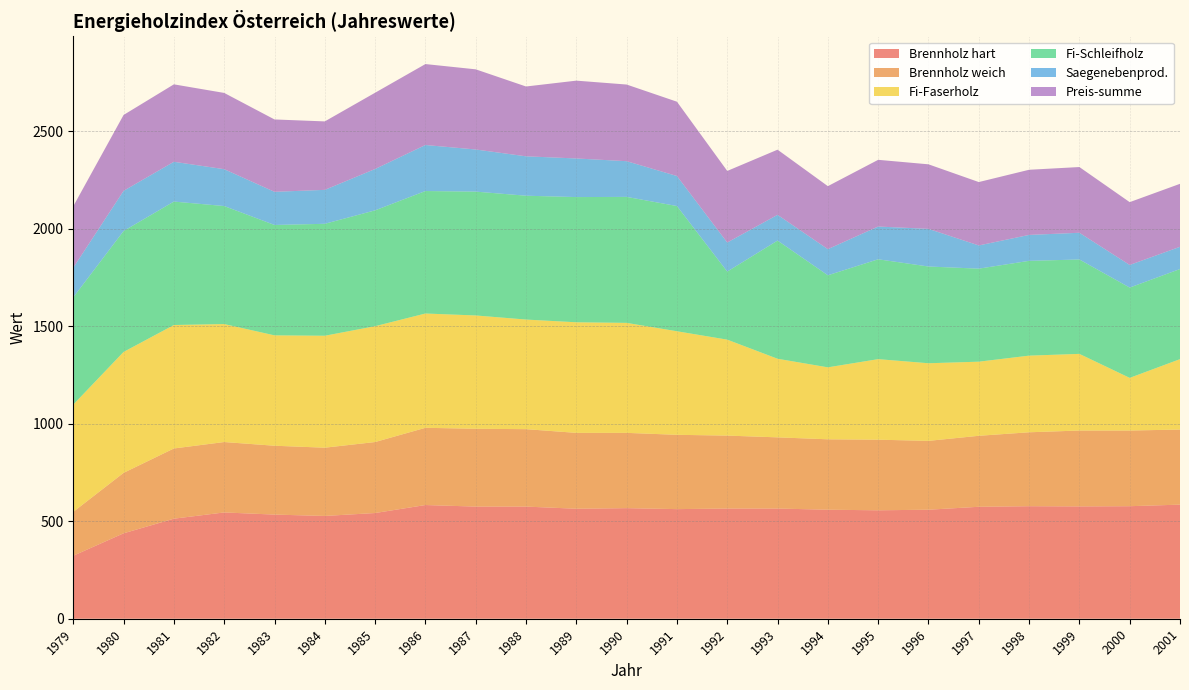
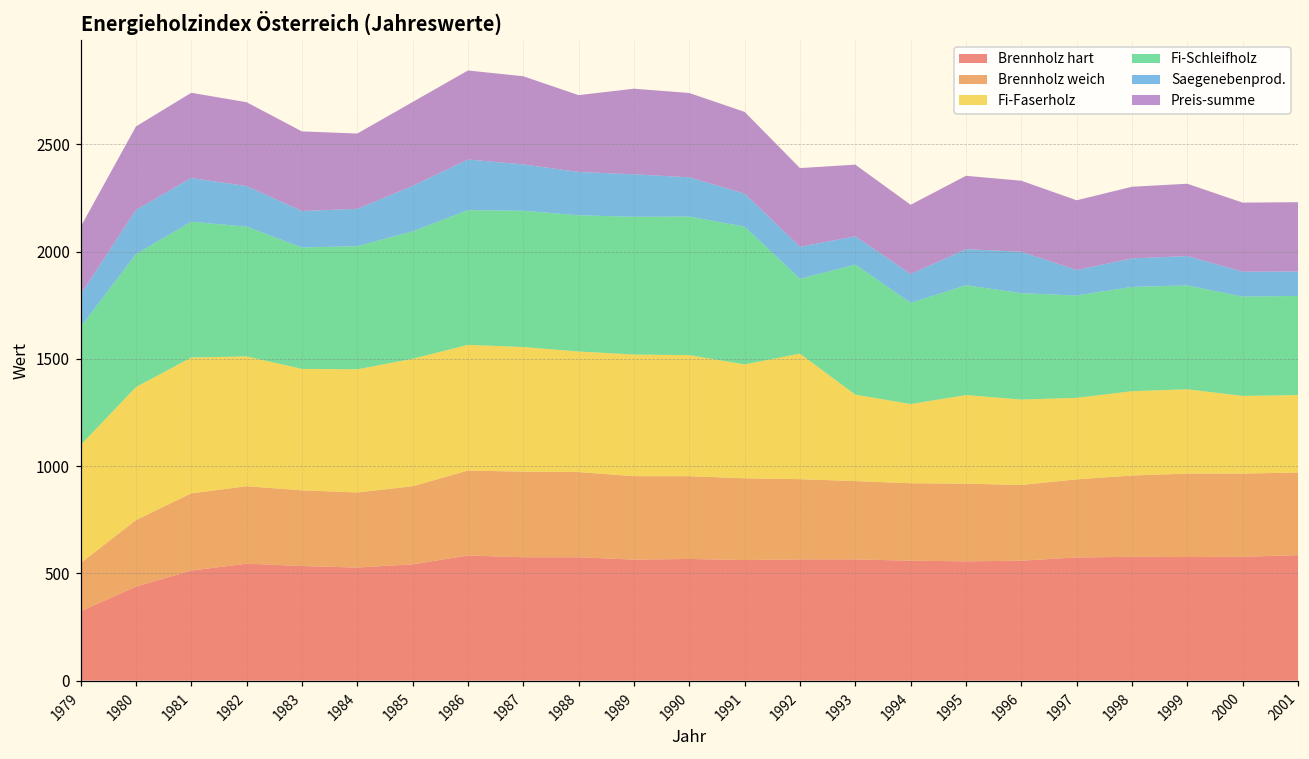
Fi-Faserholz, 1992: 490 -> 590
Fi-Faserholz, 2000: 270 -> 360
